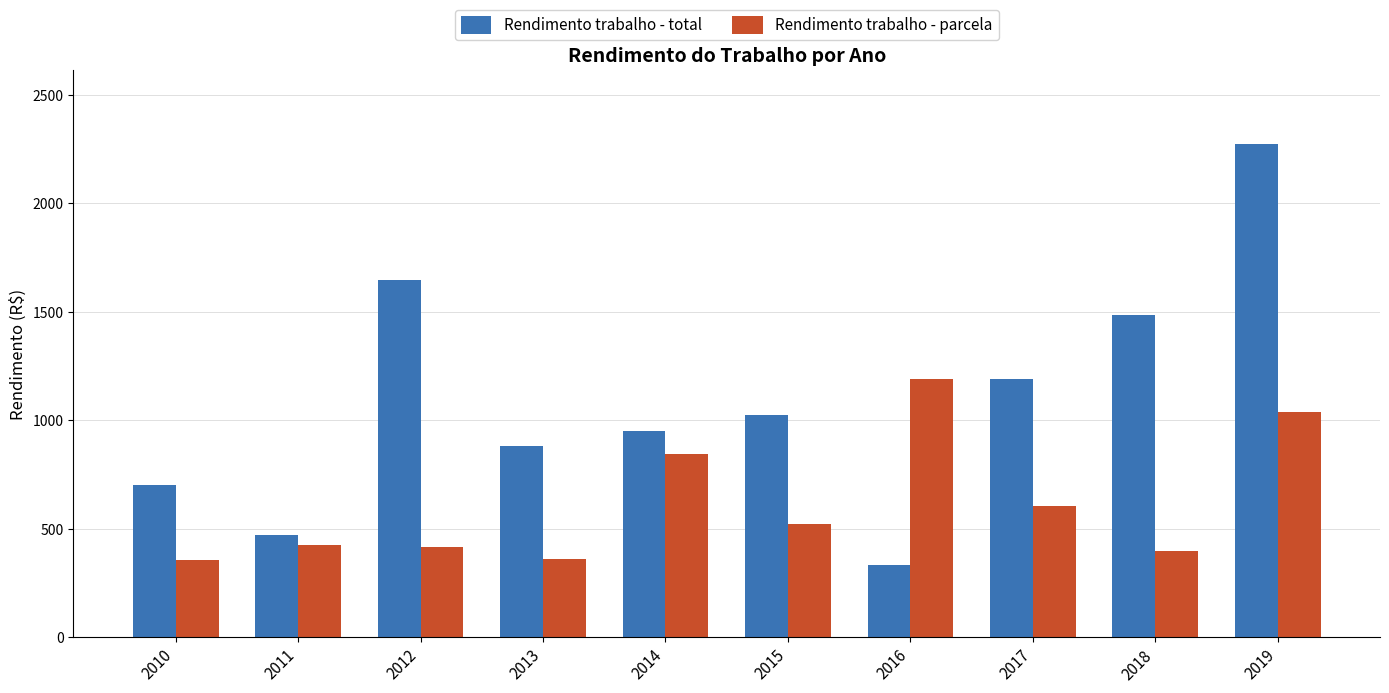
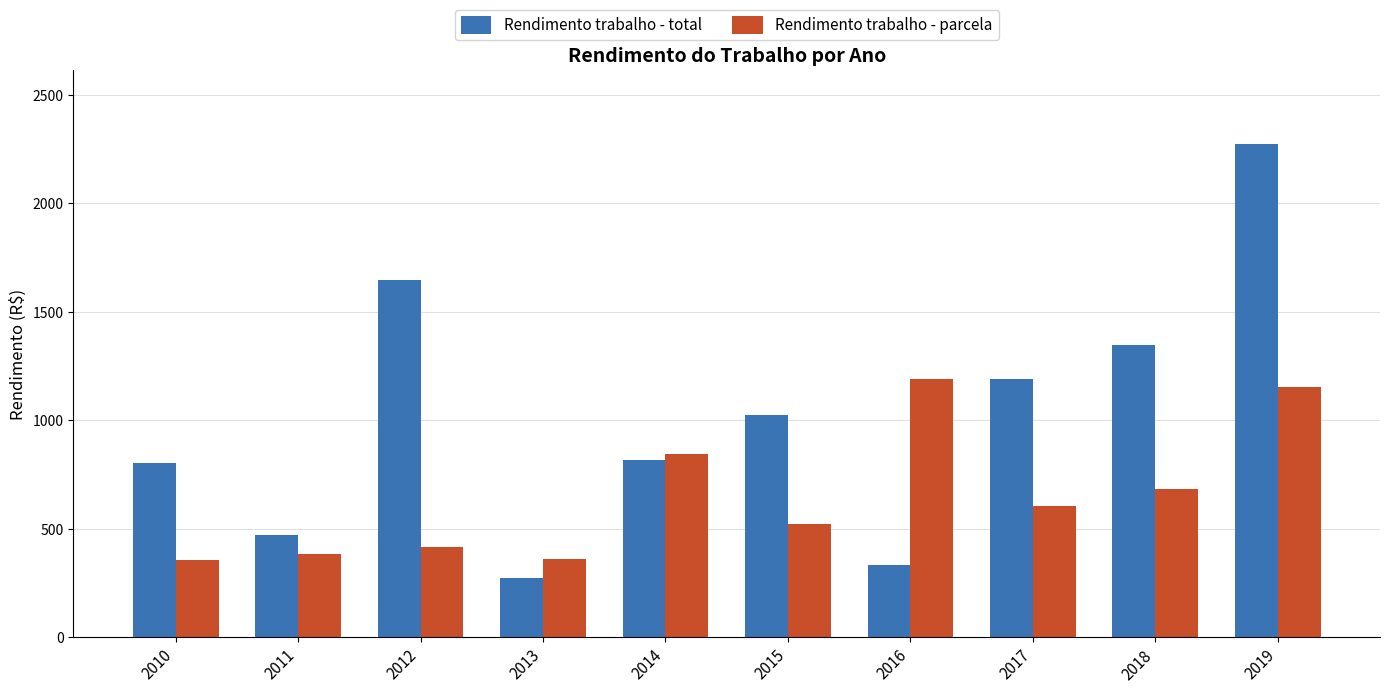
Rendimento trabalho - total, 2010: 700 -> 800
Rendimento trabalho - parcela, 2011: 430 -> 390
Rendimento trabalho - total, 2013: 880 -> 270
Rendimento trabalho - total, 2014: 950 -> 820
Rendimento trabalho - total, 2018: 1490 -> 1350
Rendimento trabalho - parcela, 2018: 400 -> 680
Rendimento trabalho - parcela, 2019: 1040 -> 1150
